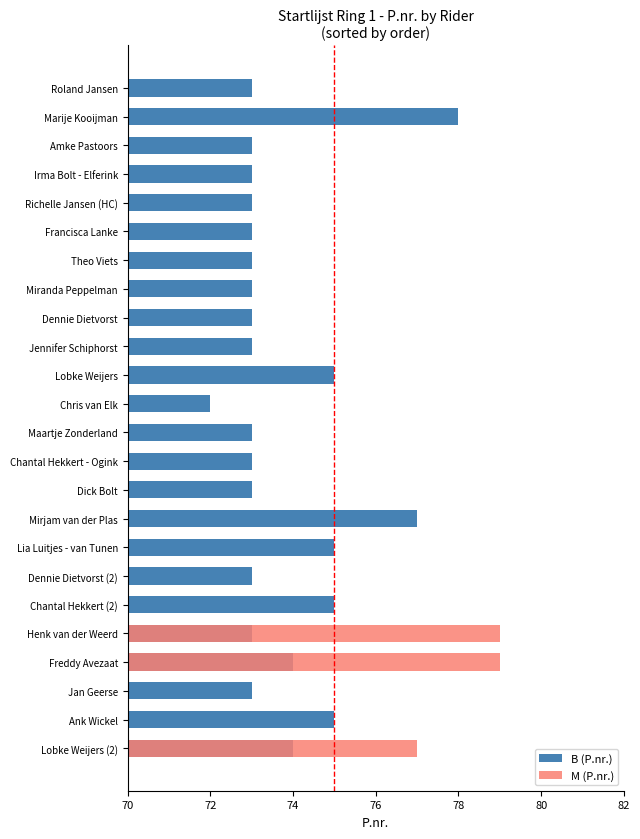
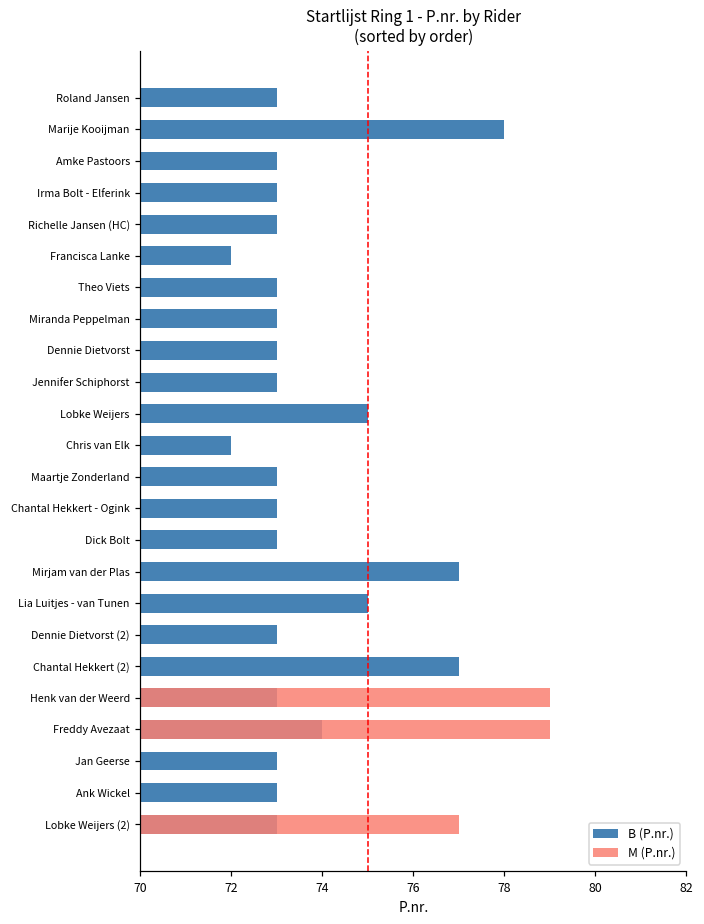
B (P.nr.), Francisca Lanke: 73 -> 72
B (P.nr.), Chantal Hekkert (2): 75 -> 77
B (P.nr.), Ank Wickel: 75 -> 73
B (P.nr.), Lobke Weijers (2): 74 -> 73
